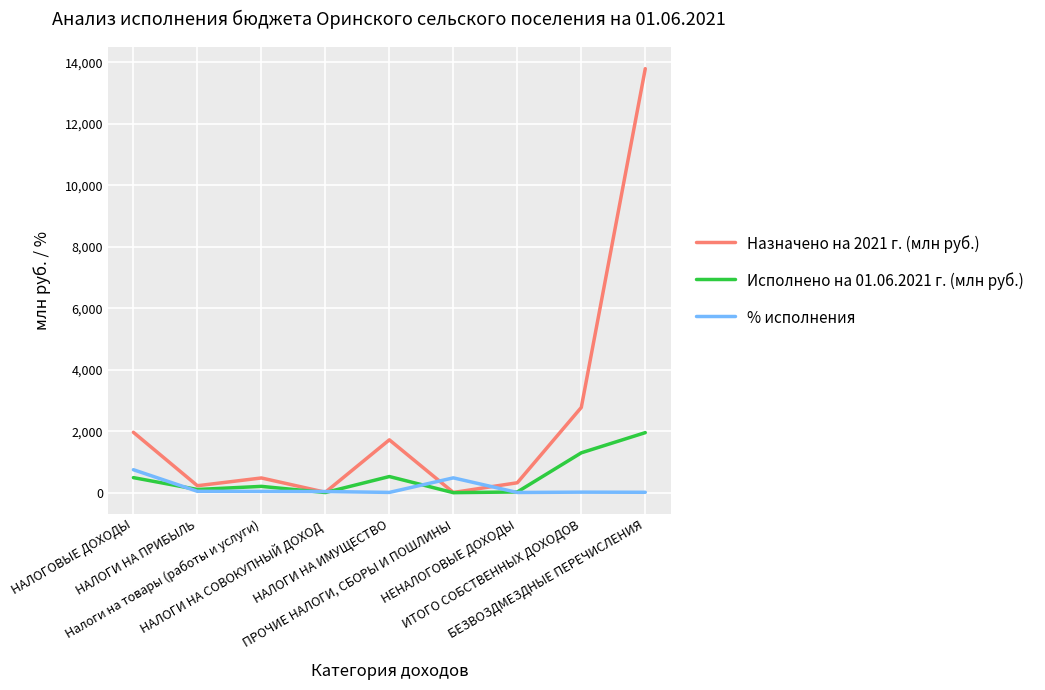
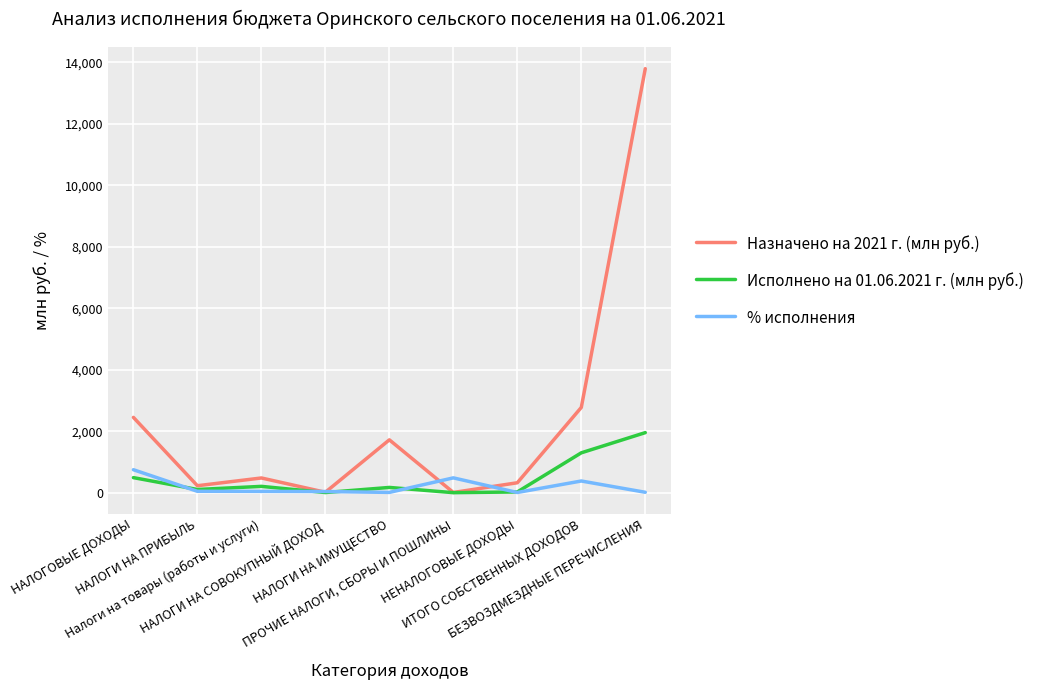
Назначено на 2021 г. (млн руб.), НАЛОГОВЫЕ ДОХОДЫ: 2,000 -> 2,500
Исполнено на 01.06.2021 г. (млн руб.), НАЛОГИ НА ИМУЩЕСТВО: 500 -> 200
% исполнения, ИТОГО СОБСТВЕННЫХ ДОХОДОВ: 0 -> 400
